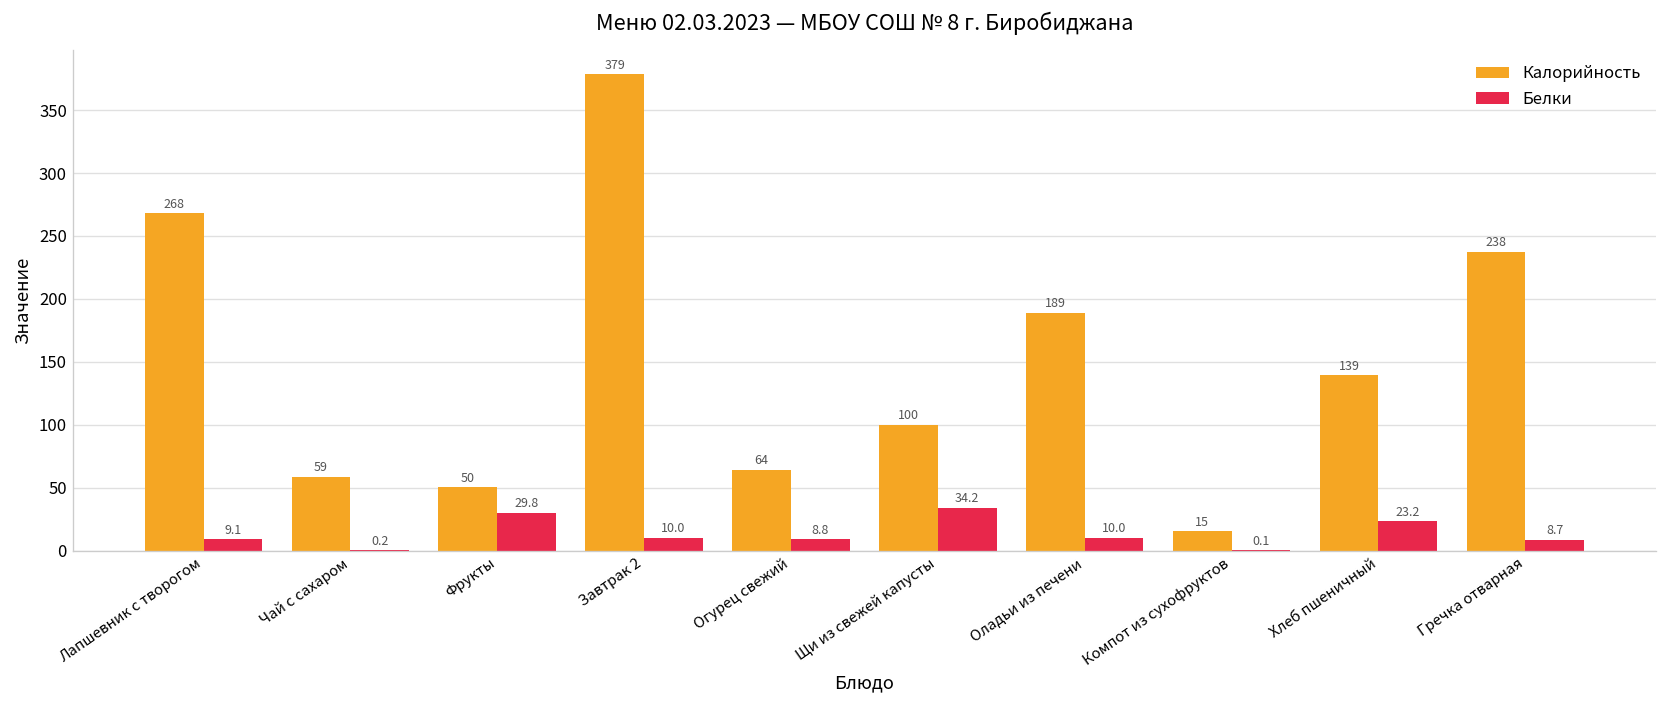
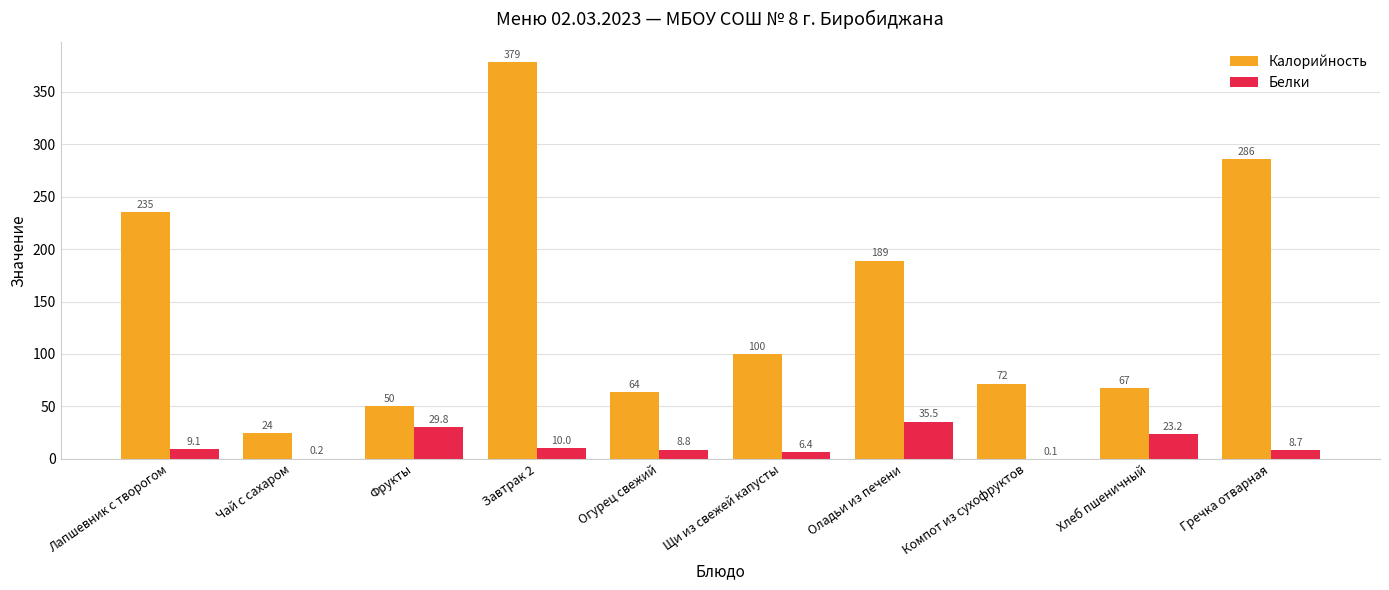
Калорийность, Лапшевник с творогом: 268 -> 235
Калорийность, Чай с сахаром: 59 -> 24
Белки, Щи из свежей капусты: 34.2 -> 6.4
Белки, Оладьи из печени: 10.0 -> 35.5
Калорийность, Компот из сухофруктов: 15 -> 72
Калорийность, Хлеб пшеничный: 139 -> 67
Калорийность, Гречка отварная: 238 -> 286
